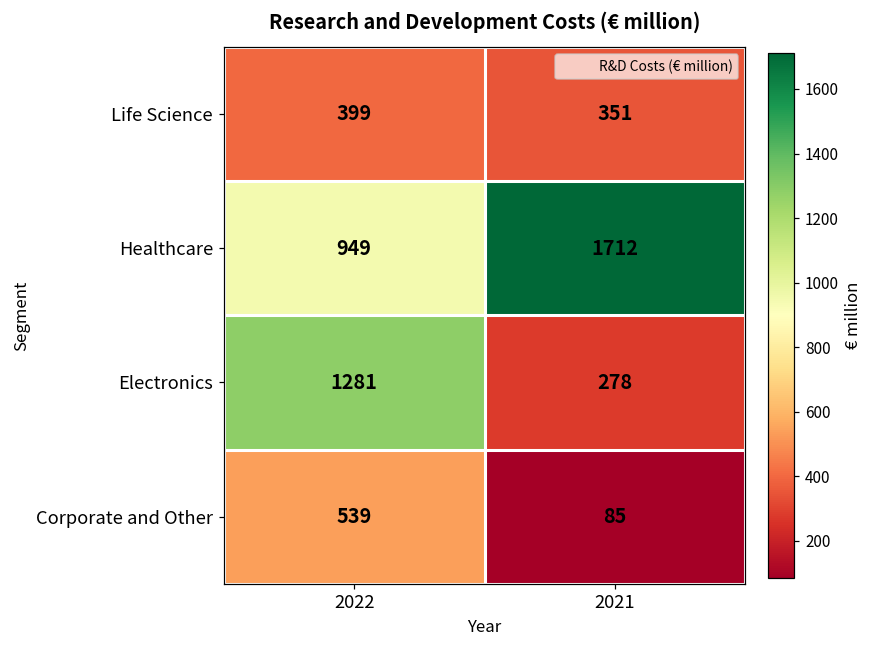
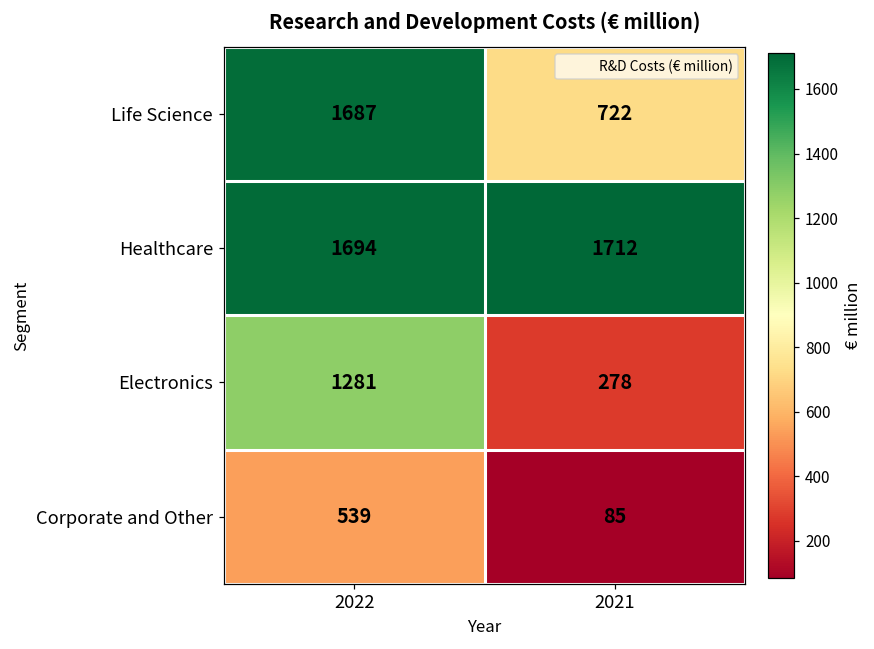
Life Science, 2022: 399 -> 1687
Life Science, 2021: 351 -> 722
Healthcare, 2022: 949 -> 1694
